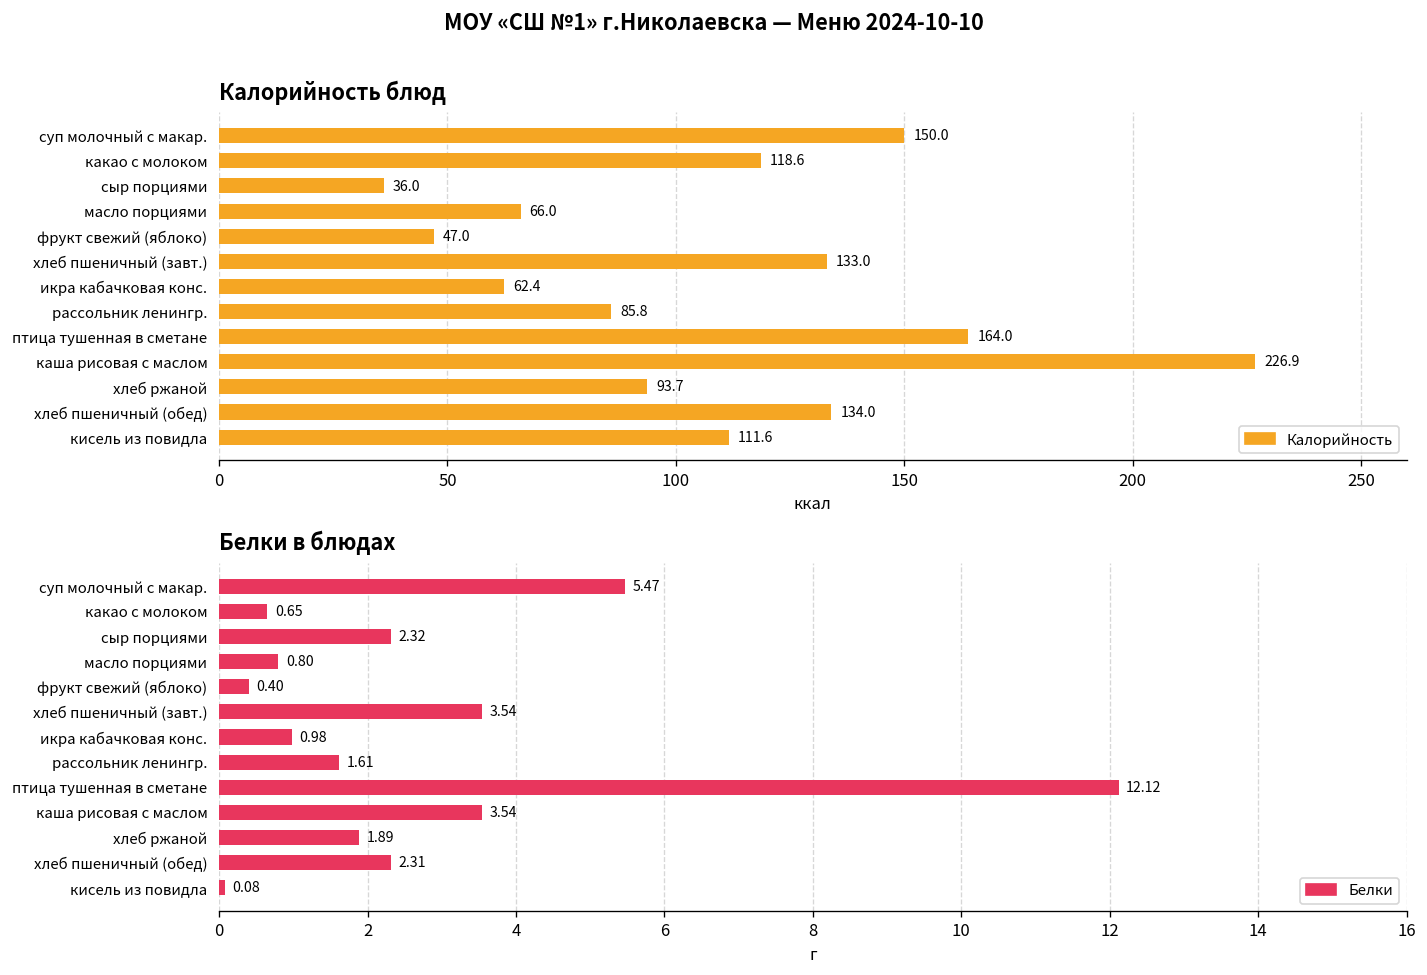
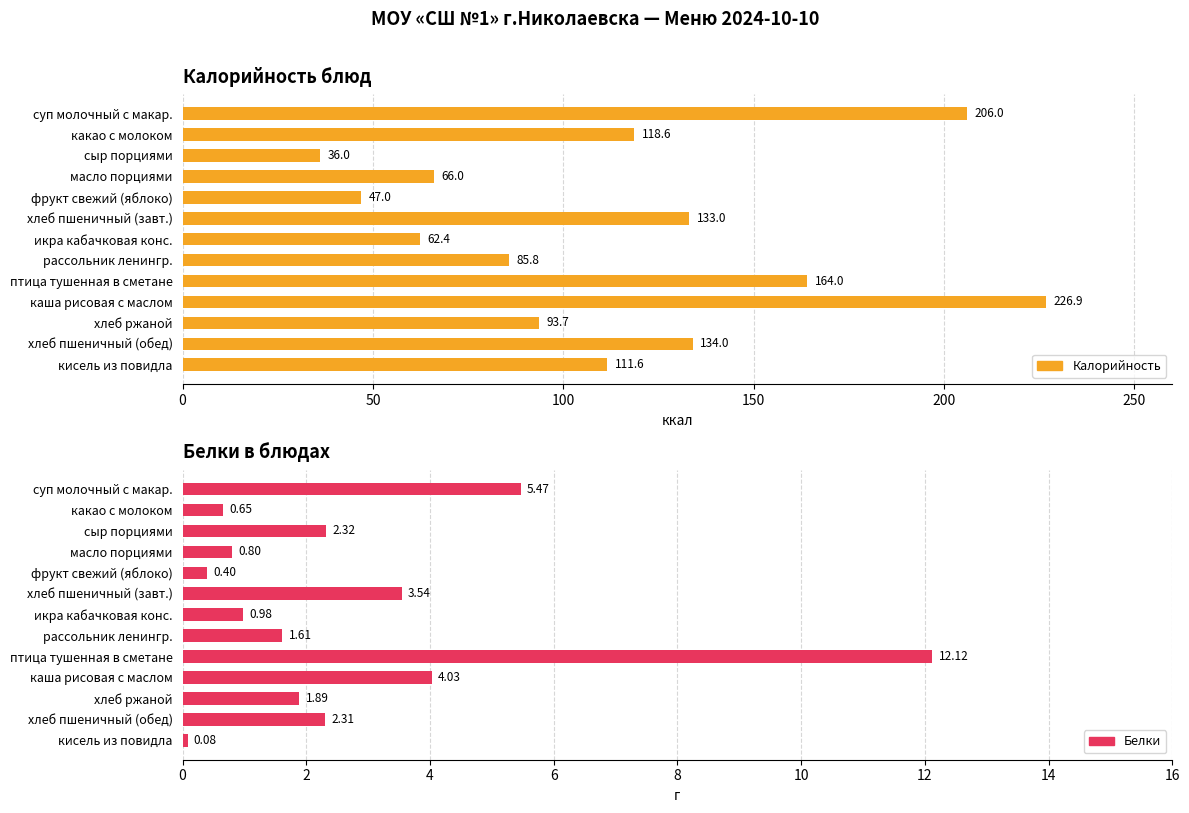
Калорийность блюд, суп молочный с макар.: 150.0 -> 206.0
Белки в блюдах, каша рисовая с маслом: 3.54 -> 4.03
